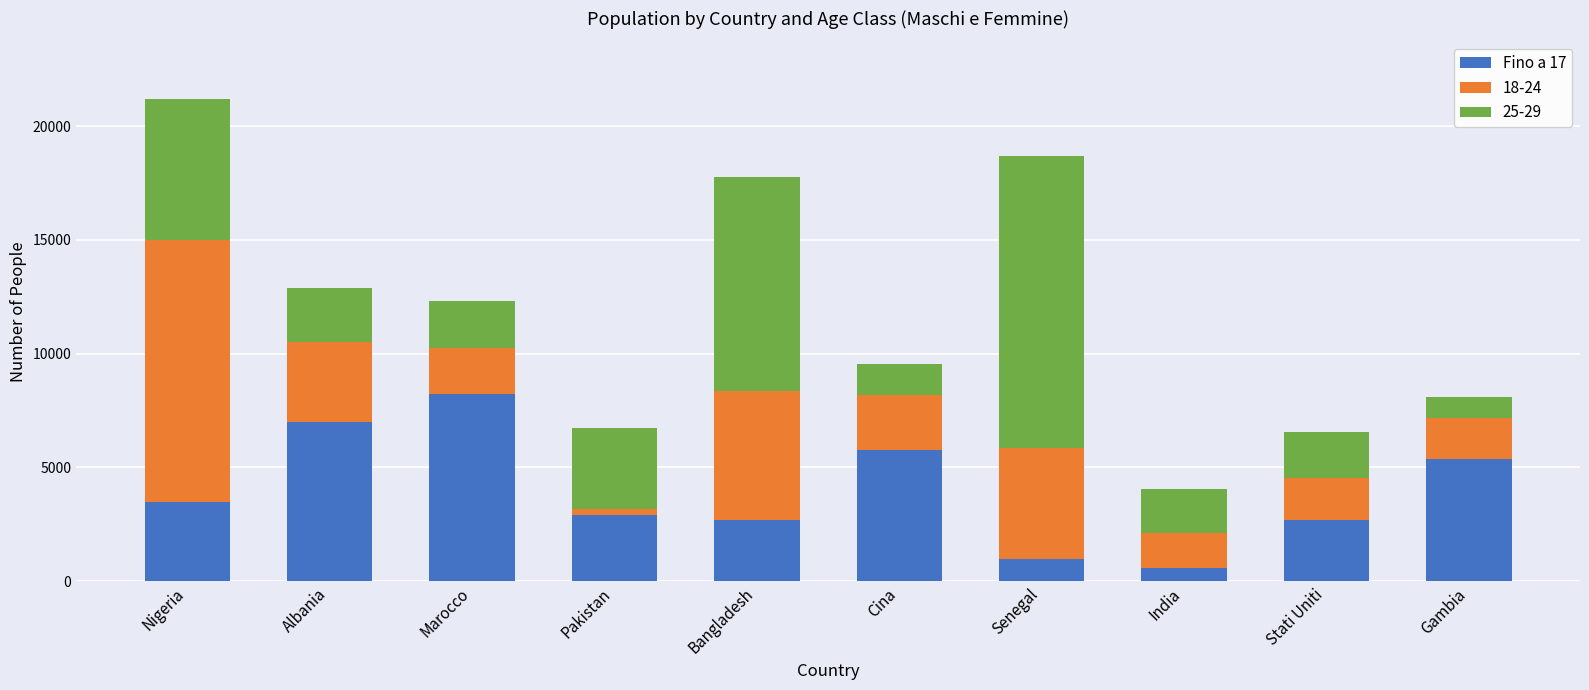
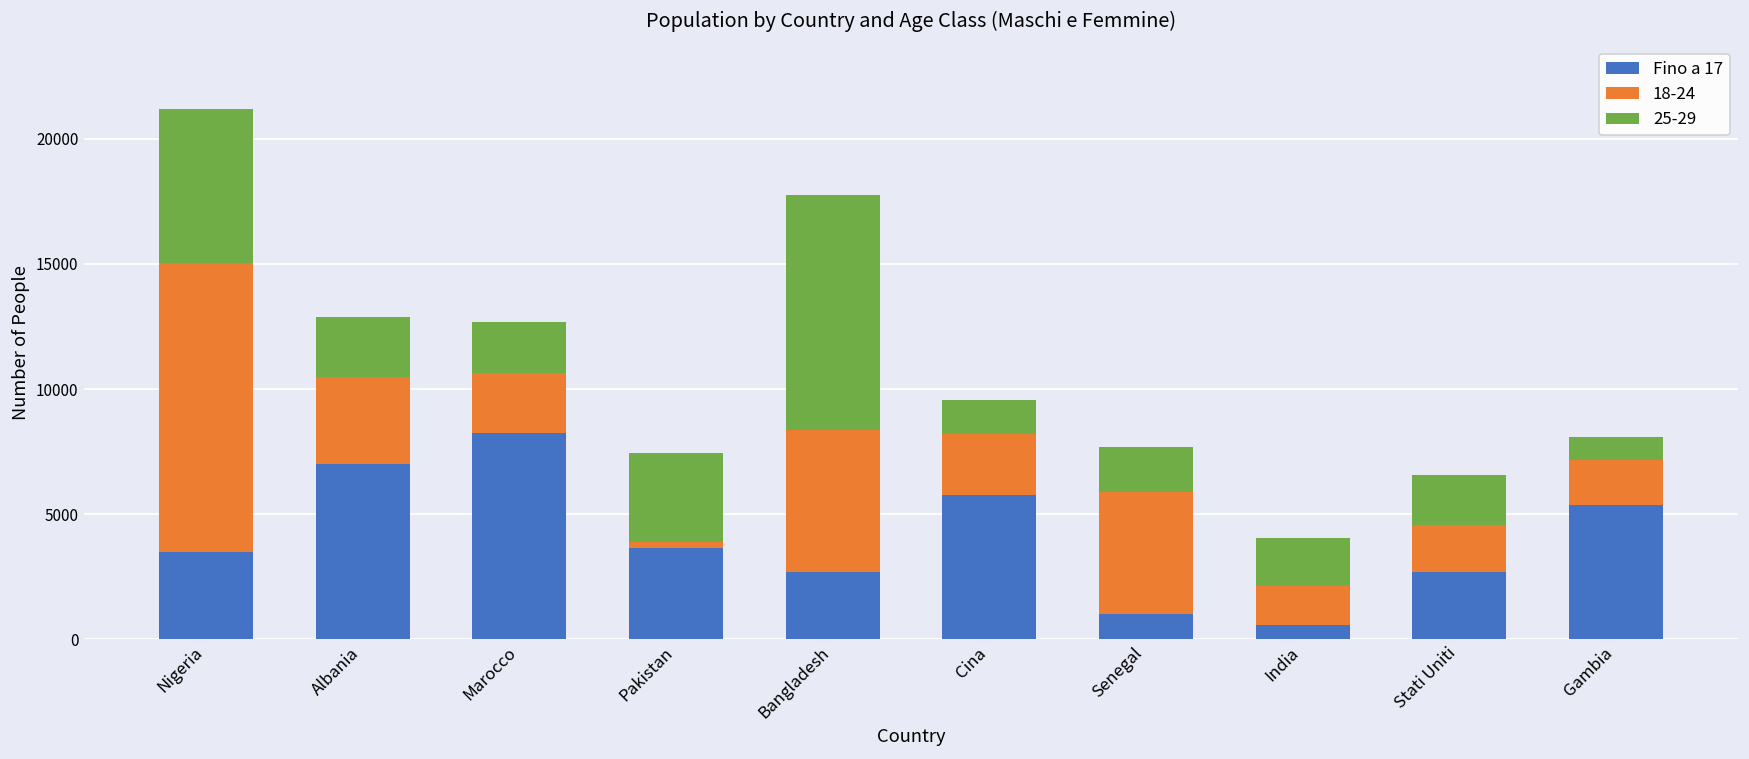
18-24, Marocco: 2000 -> 2400
Fino a 17, Pakistan: 2900 -> 3600
25-29, Senegal: 12800 -> 1800
